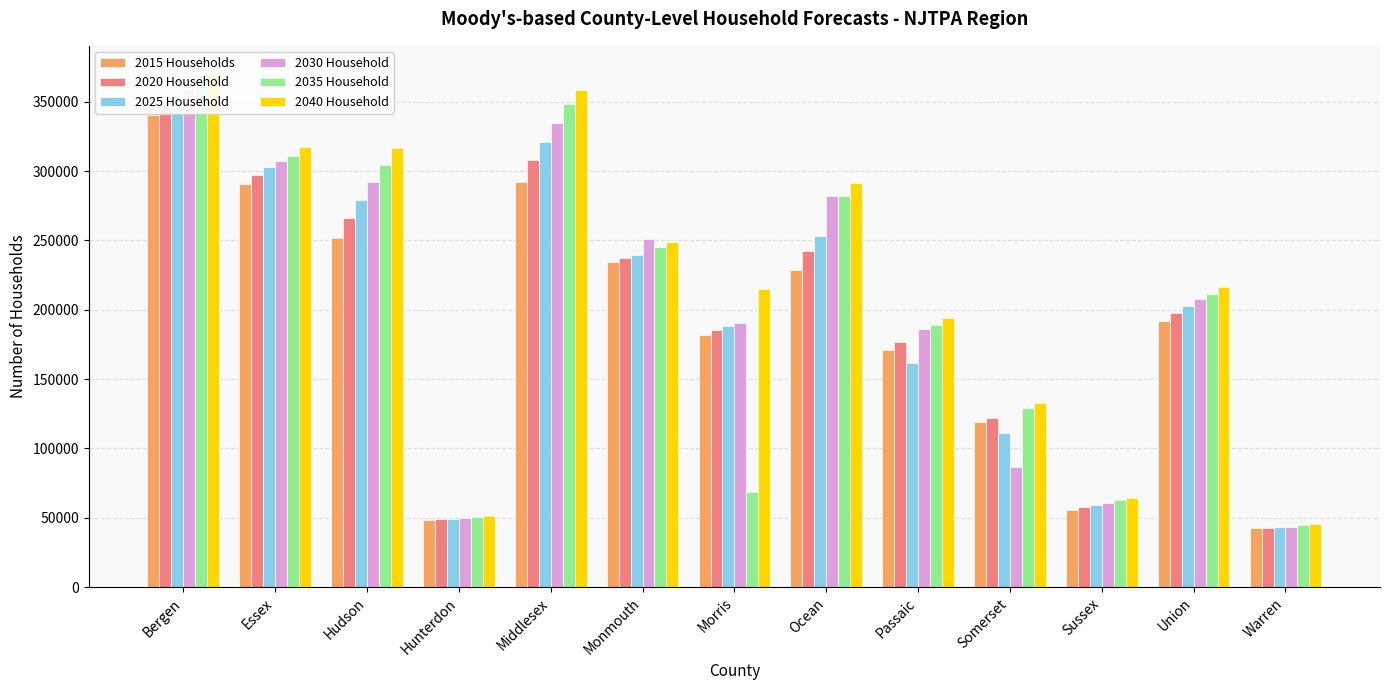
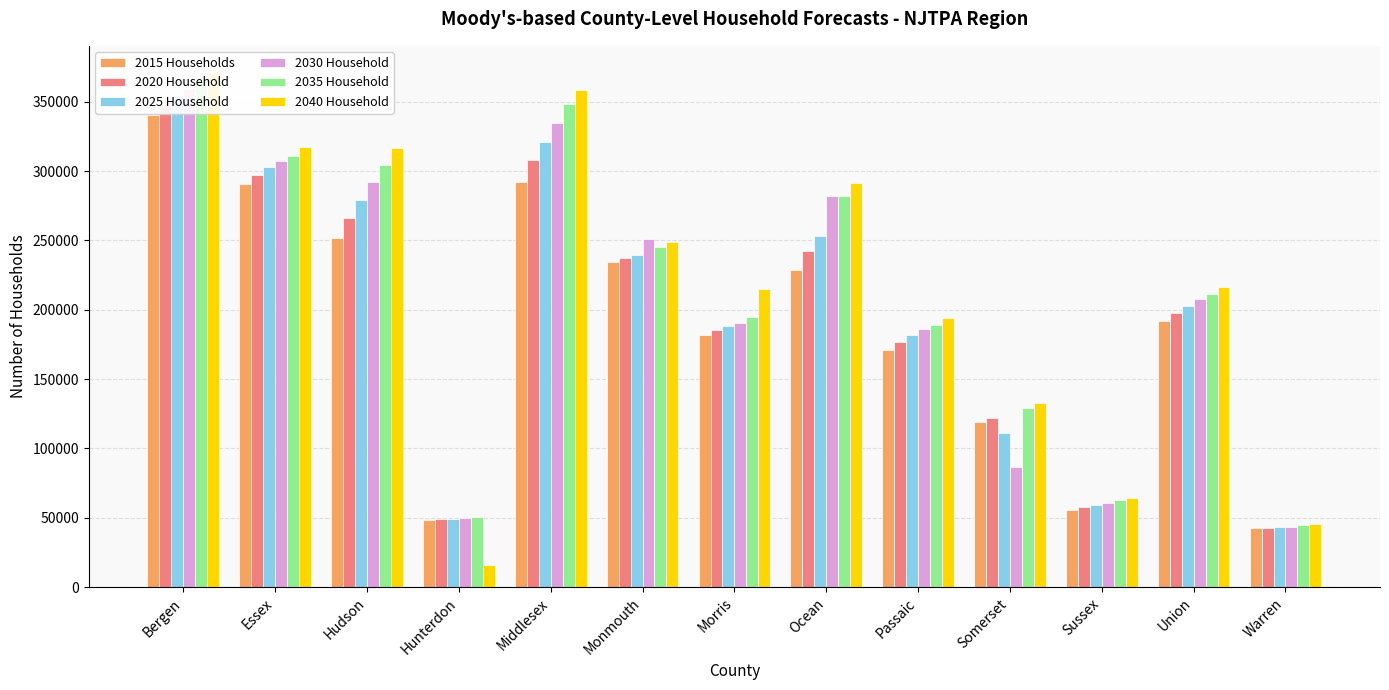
2040 Household, Hunterdon: 52000 -> 16000
2035 Household, Morris: 69000 -> 195000
2025 Household, Passaic: 162000 -> 182000
